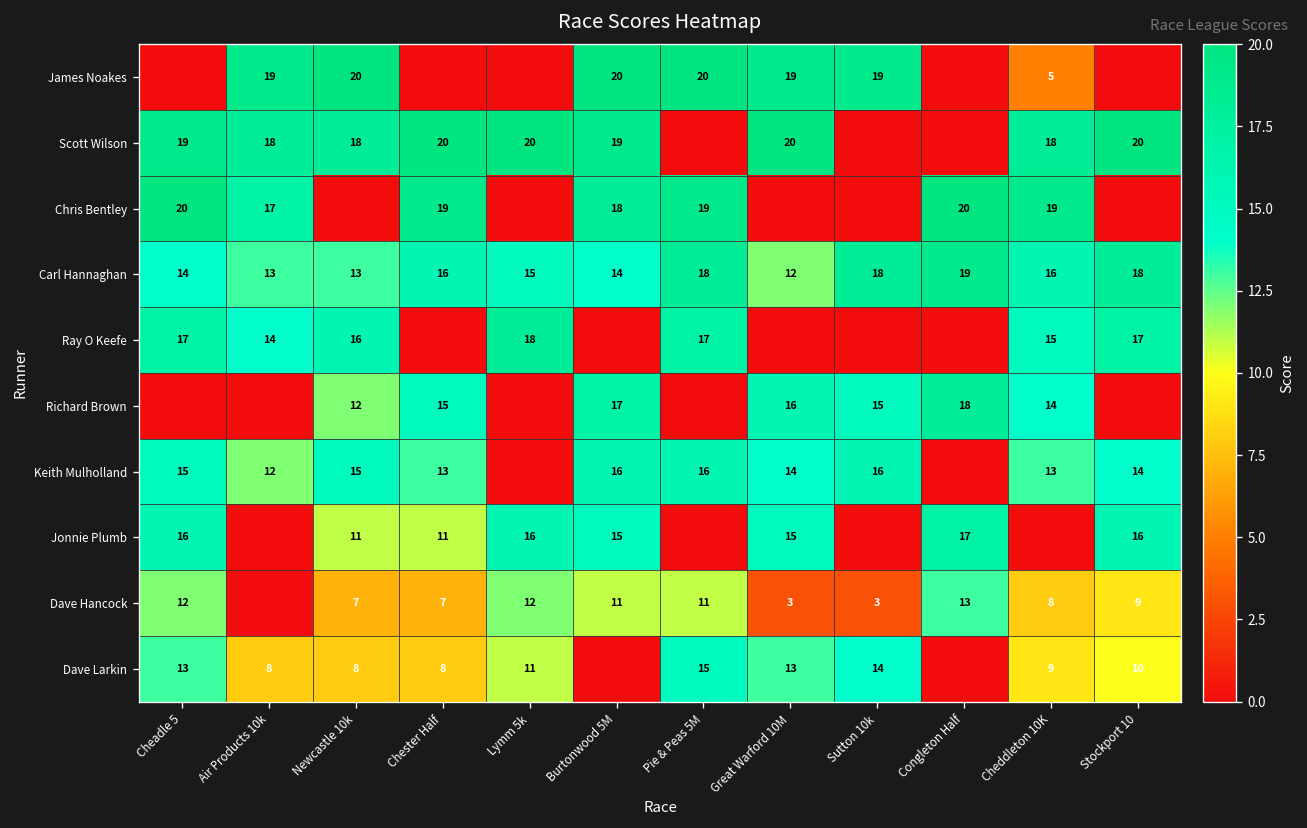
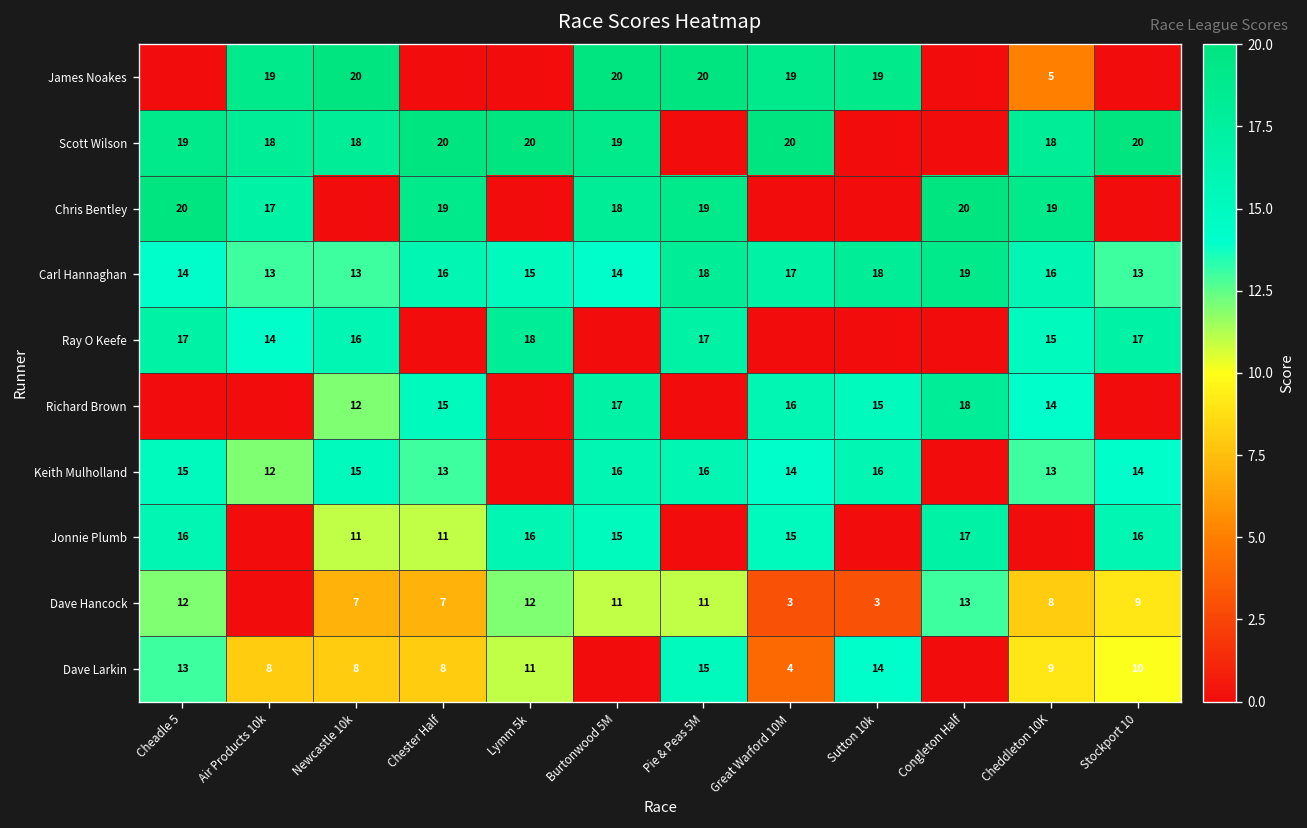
Carl Hannaghan, Great Warford 10M: 12 -> 17
Carl Hannaghan, Stockport 10: 18 -> 13
Dave Larkin, Great Warford 10M: 13 -> 4
